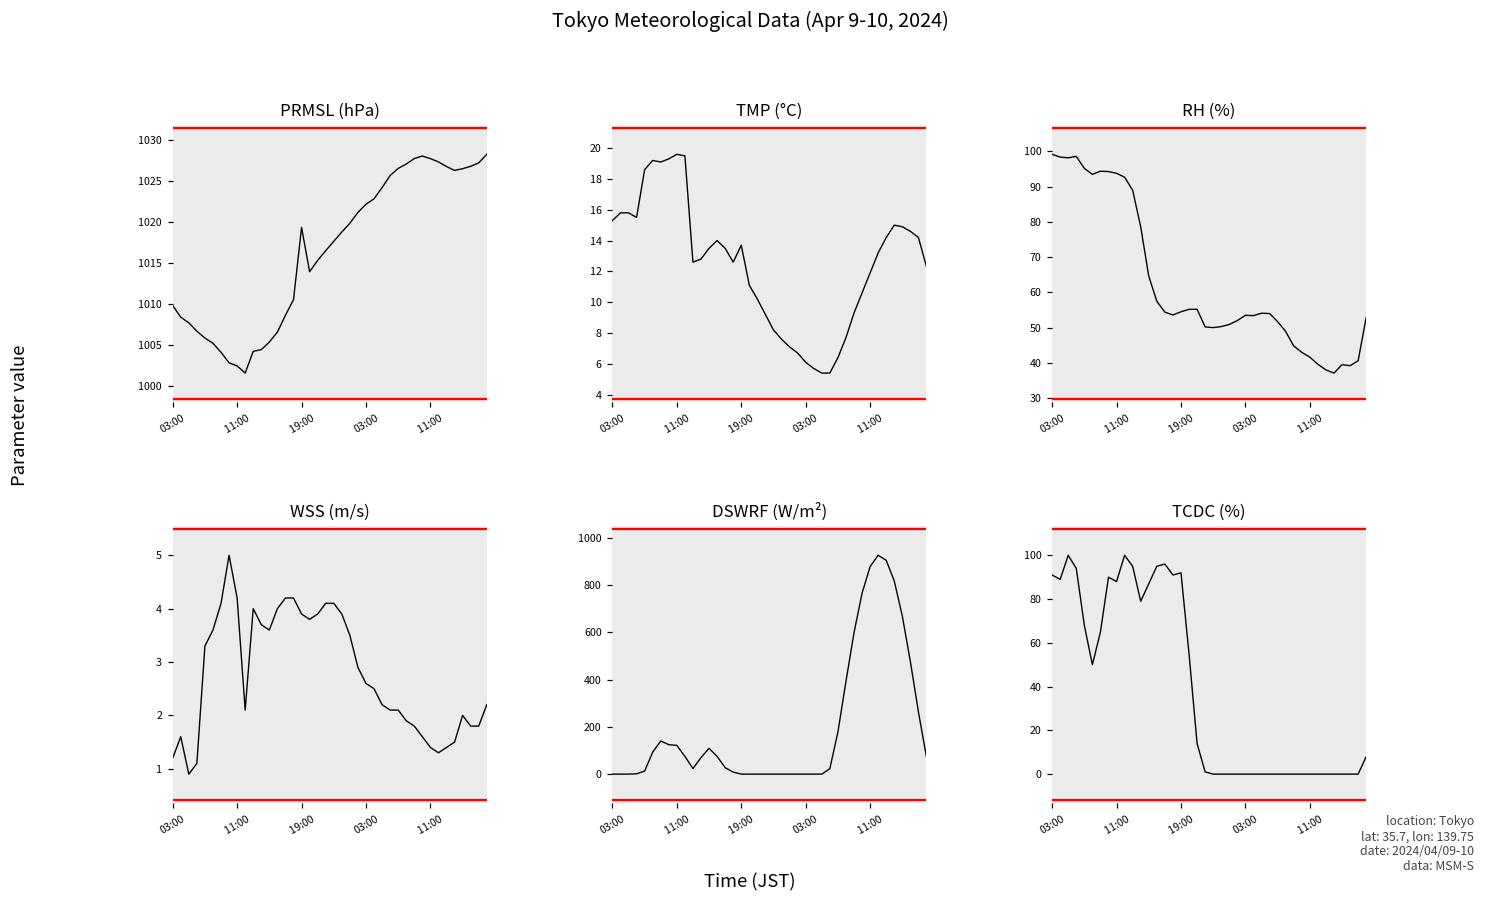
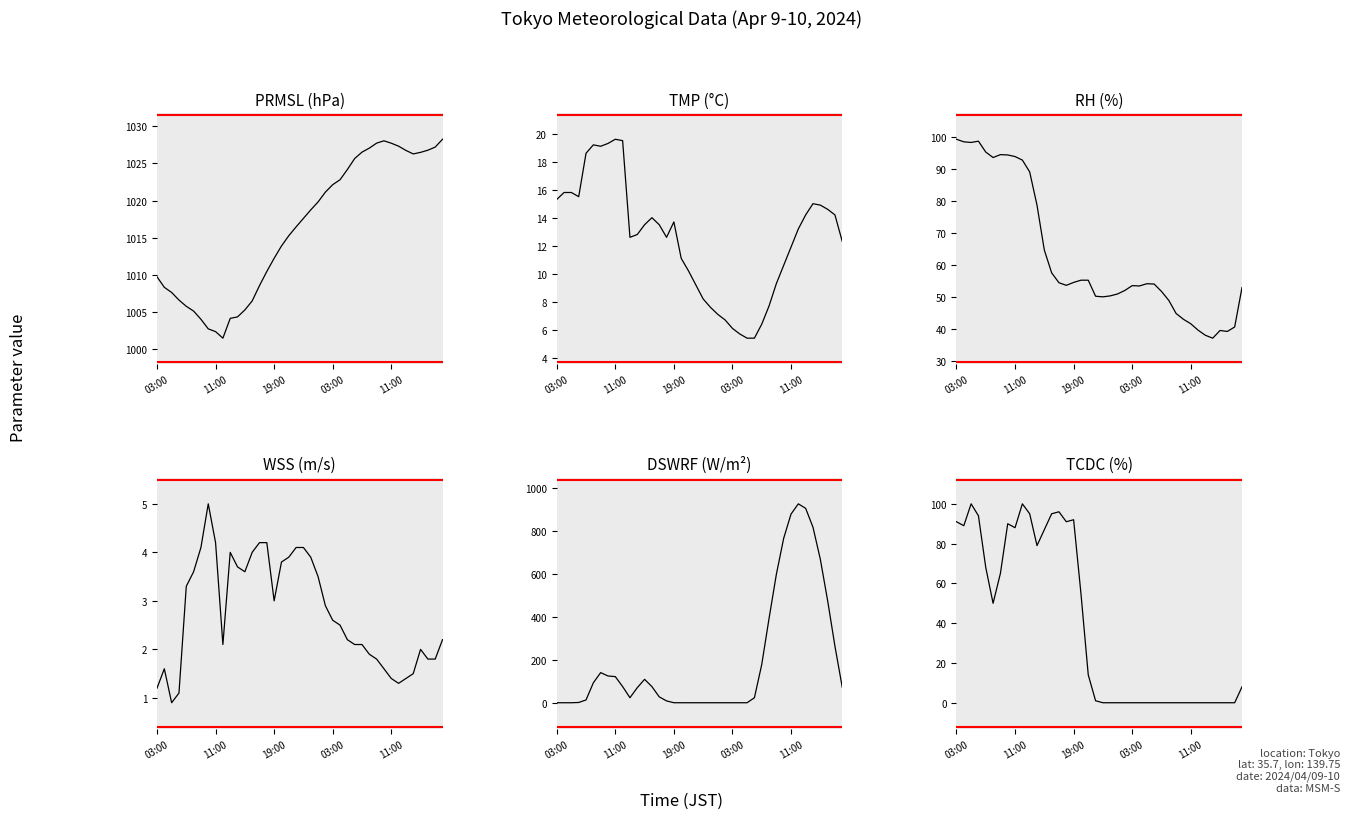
PRMSL (hPa), 19:00: 1019 -> 1012
WSS (m/s), 19:00: 3.9 -> 3.0
